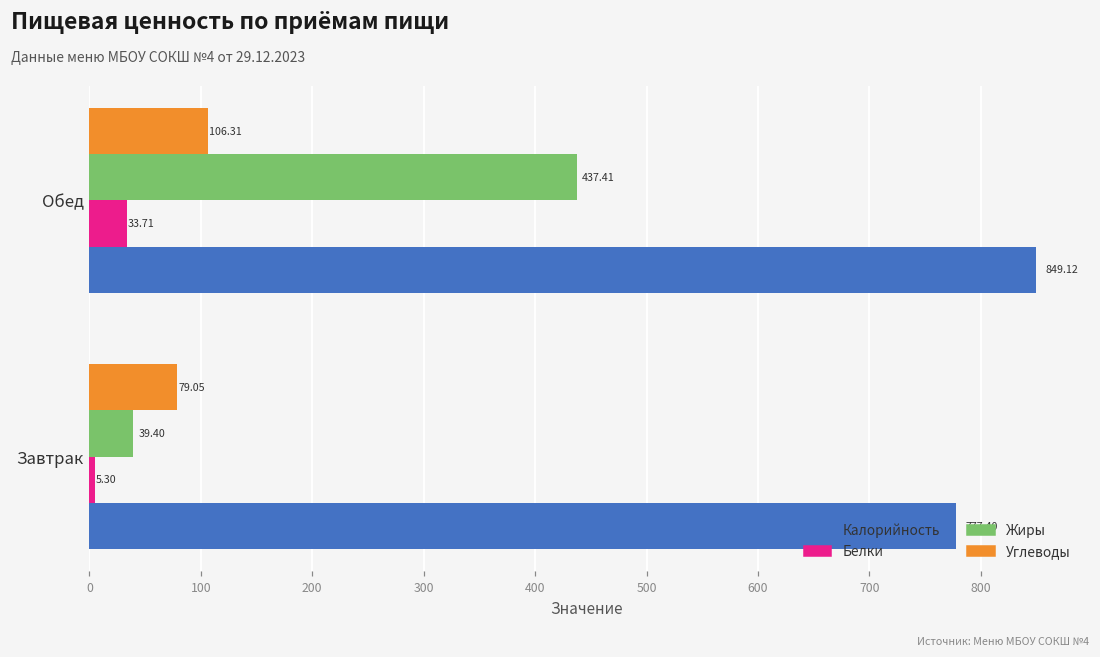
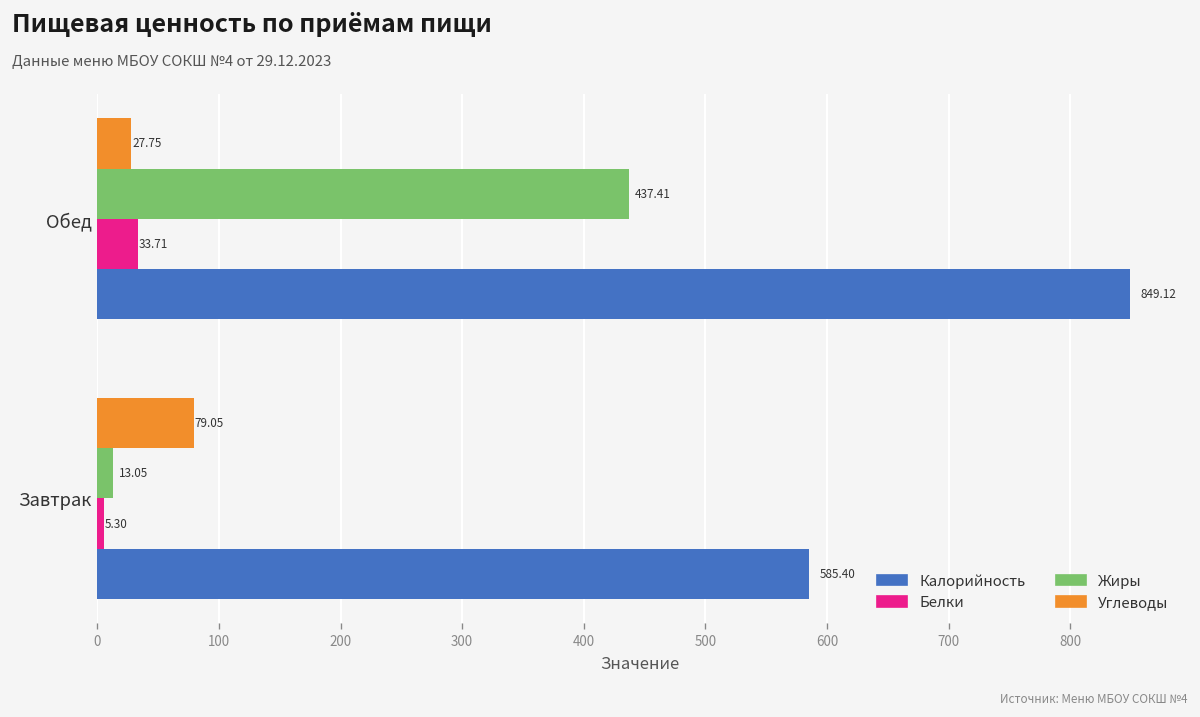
Углеводы, Обед: 106.31 -> 27.75
Жиры, Завтрак: 39.40 -> 13.05
Калорийность, Завтрак: 777.40 -> 585.40
